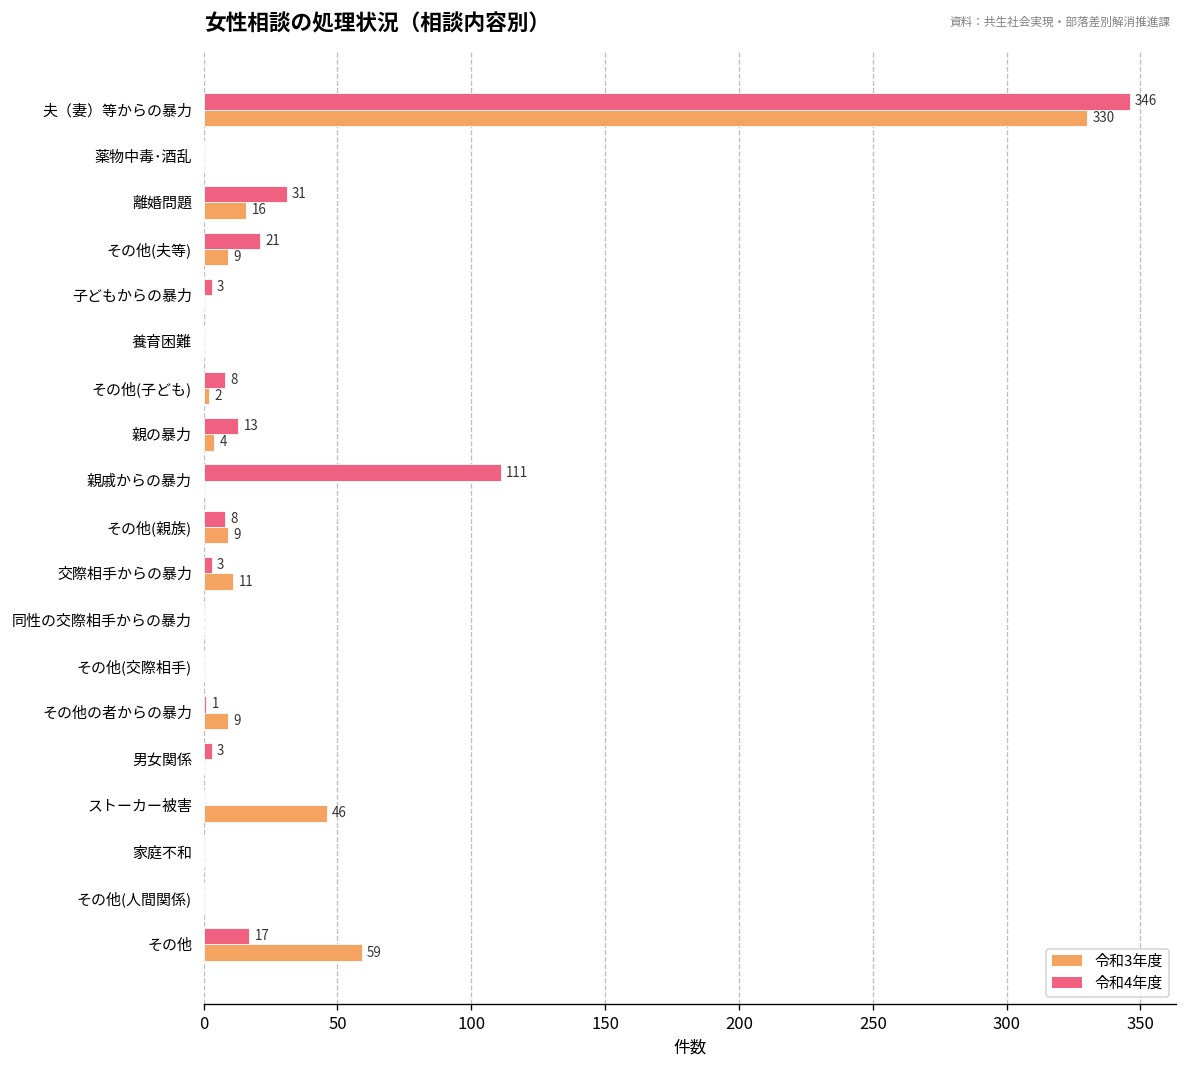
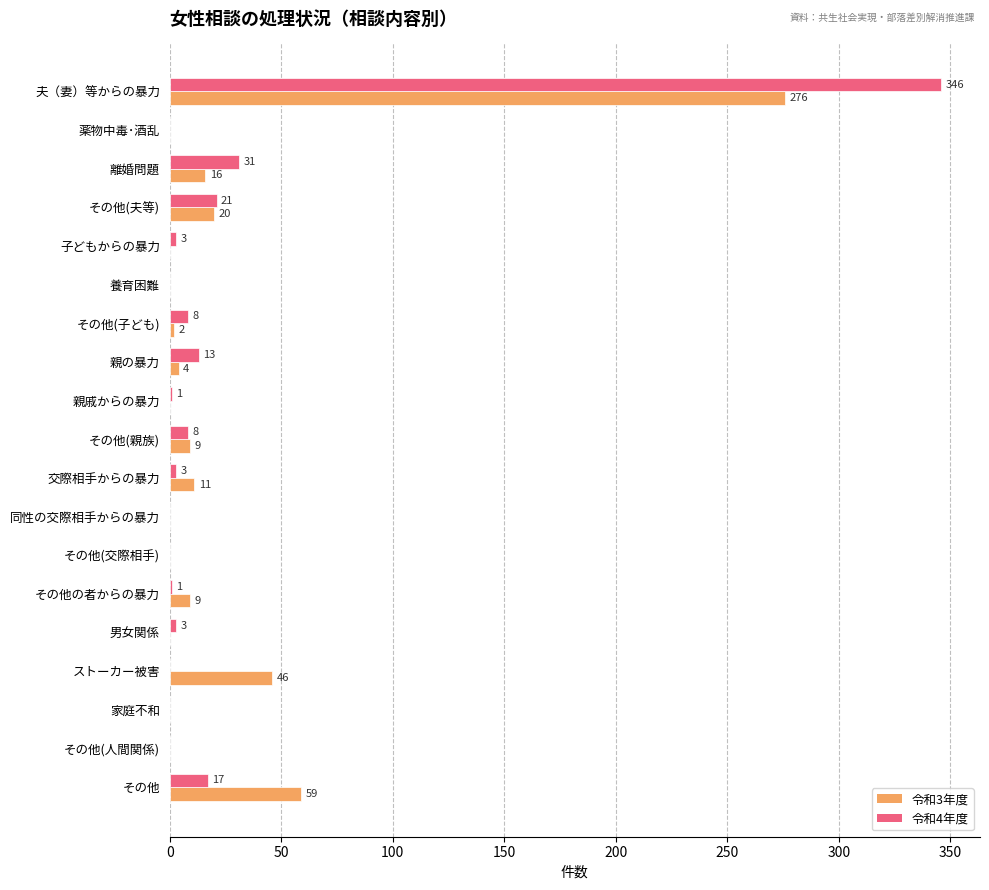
令和3年度, 夫（妻）等からの暴力: 330 -> 276
令和3年度, その他(夫等): 9 -> 20
令和4年度, 親戚からの暴力: 111 -> 1
